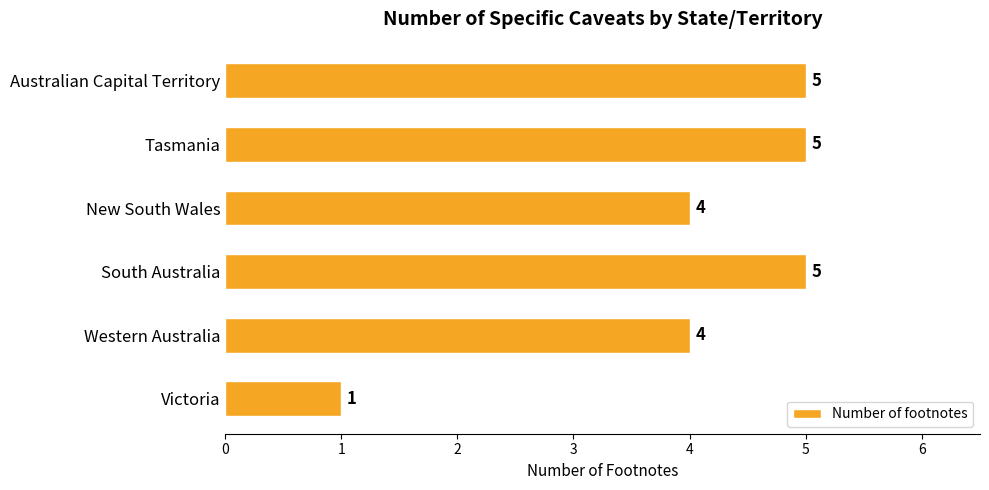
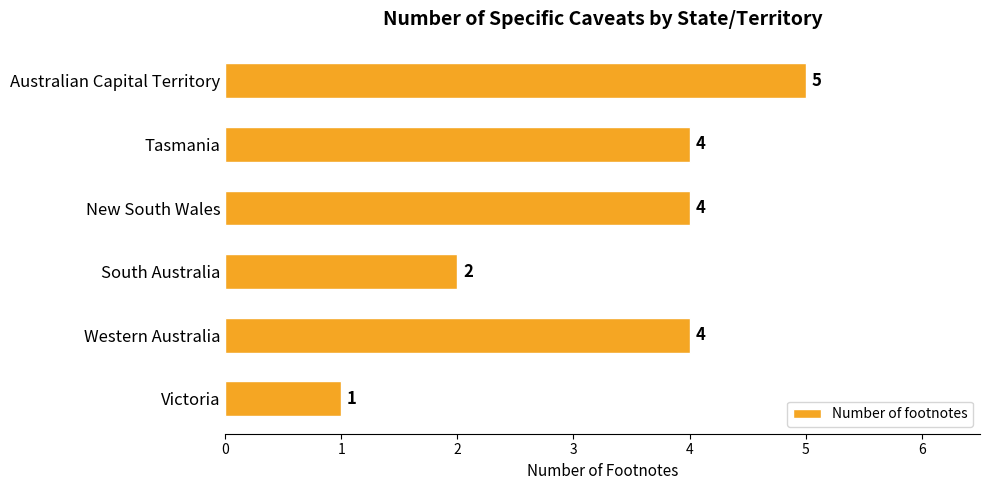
Tasmania: 5 -> 4
South Australia: 5 -> 2
